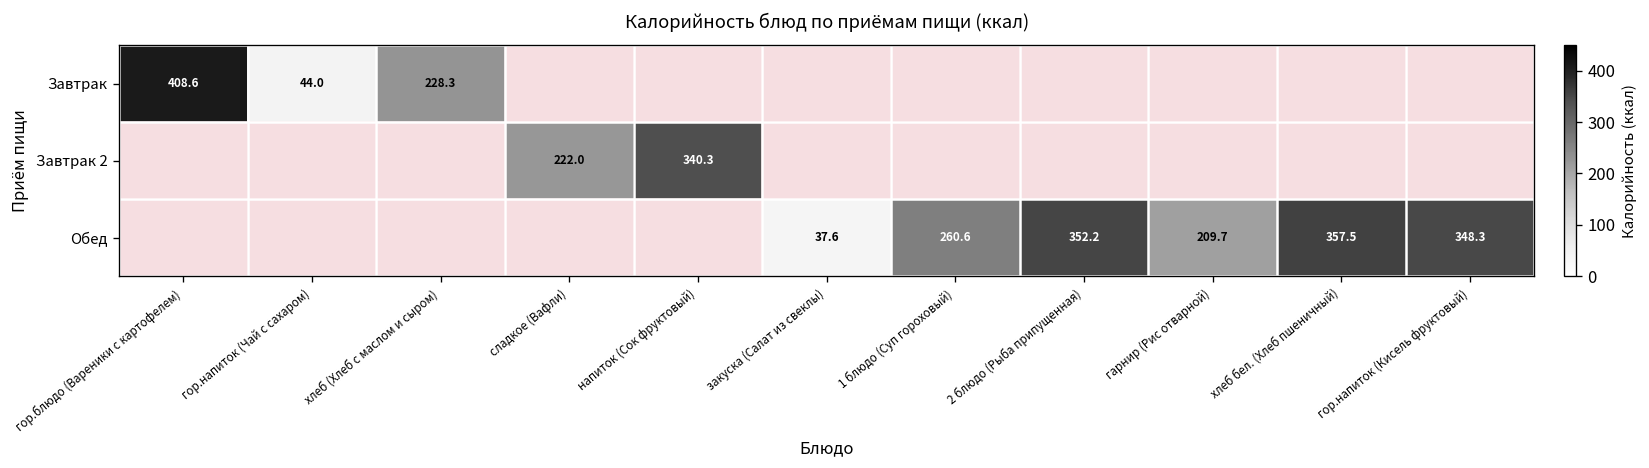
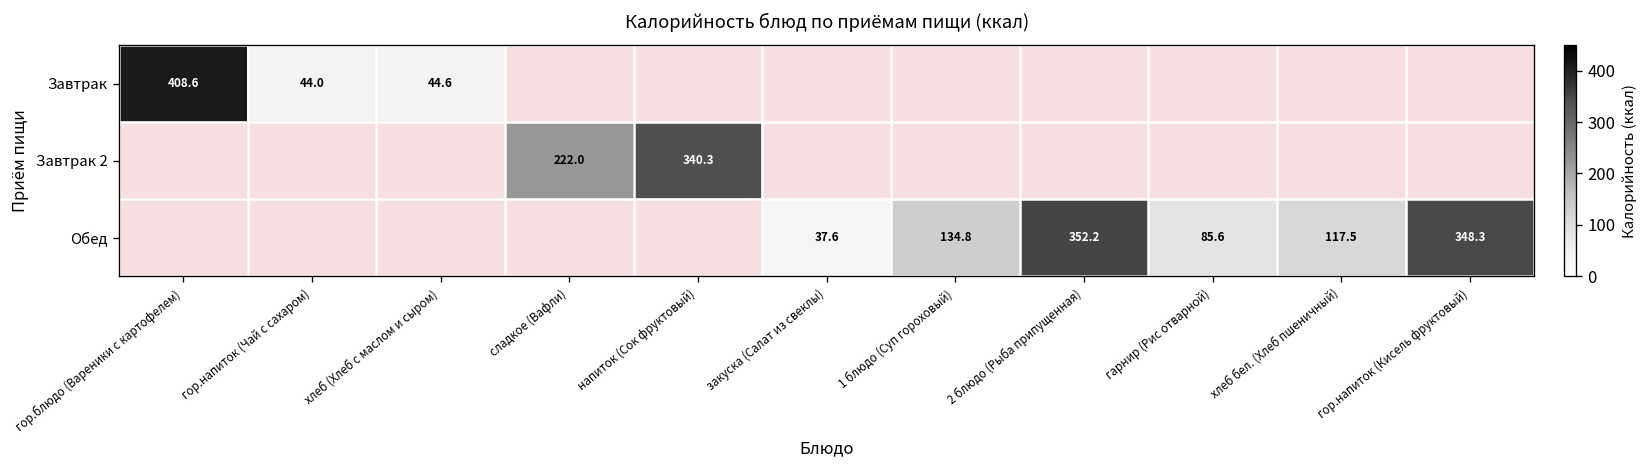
Завтрак, хлеб (Хлеб с маслом и сыром): 228.3 -> 44.6
Обед, 1 блюдо (Суп гороховый): 260.6 -> 134.8
Обед, гарнир (Рис отварной): 209.7 -> 85.6
Обед, хлеб бел. (Хлеб пшеничный): 357.5 -> 117.5
